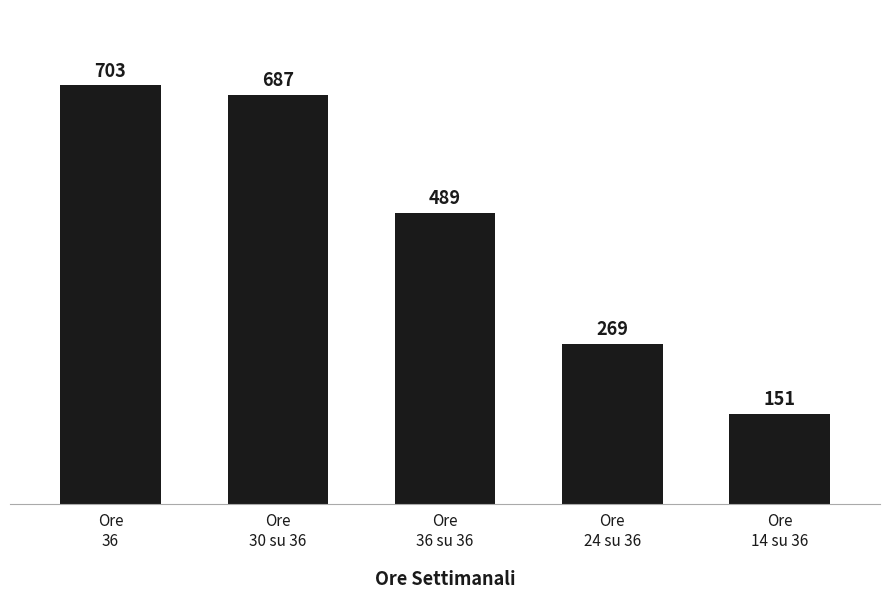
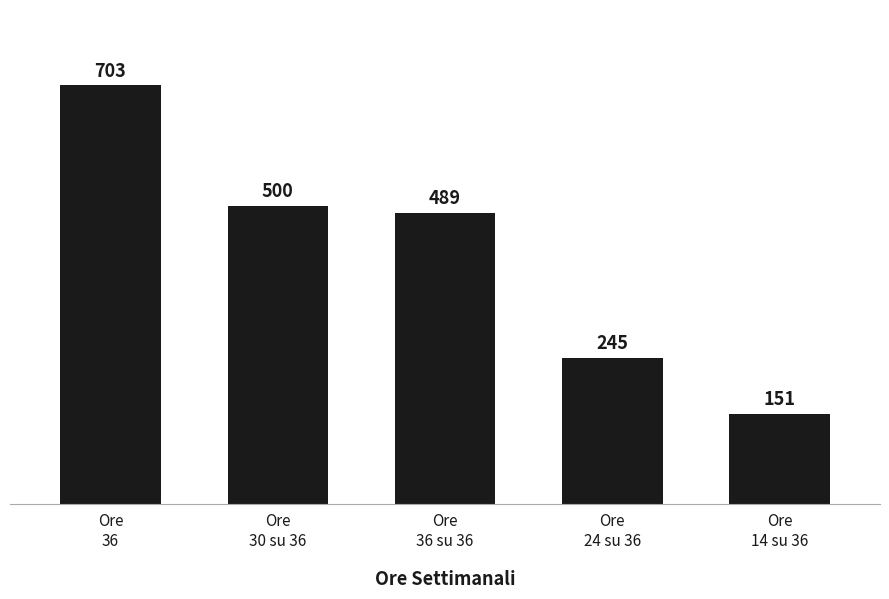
Ore 30 su 36: 687 -> 500
Ore 24 su 36: 269 -> 245
